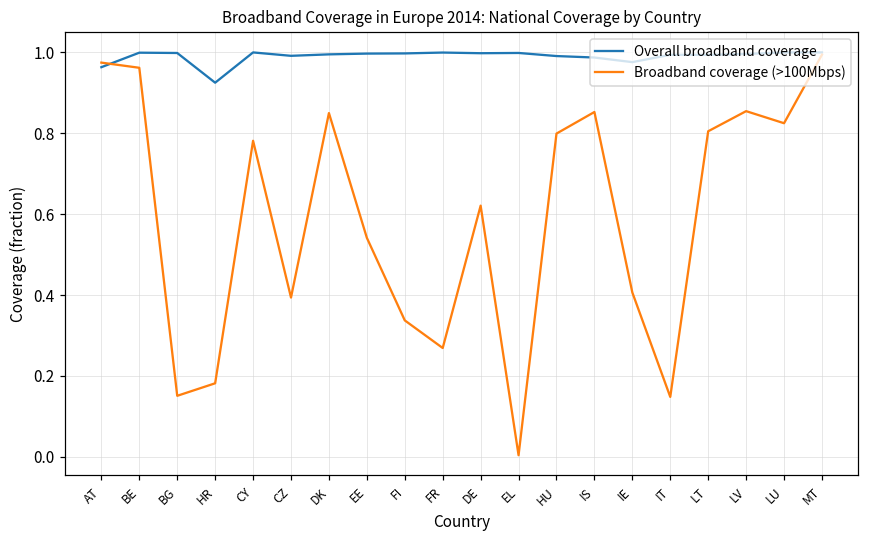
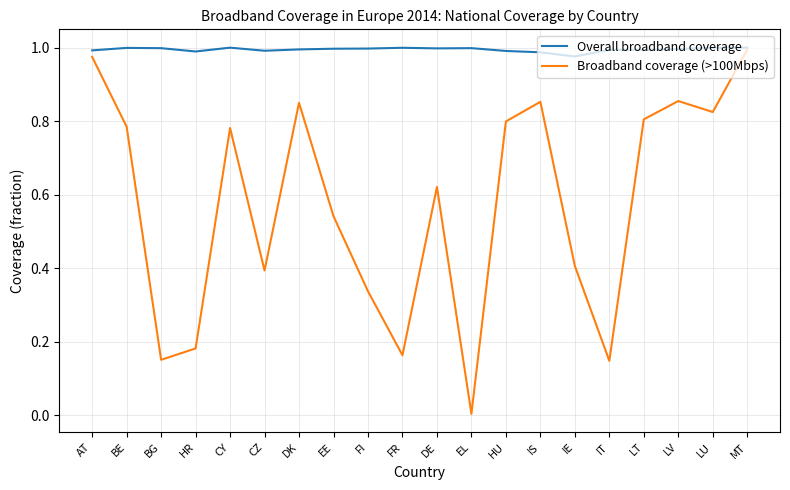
Overall broadband coverage, AT: 0.96 -> 0.99
Broadband coverage (>100Mbps), BE: 0.96 -> 0.78
Overall broadband coverage, HR: 0.93 -> 0.99
Broadband coverage (>100Mbps), FR: 0.27 -> 0.16
